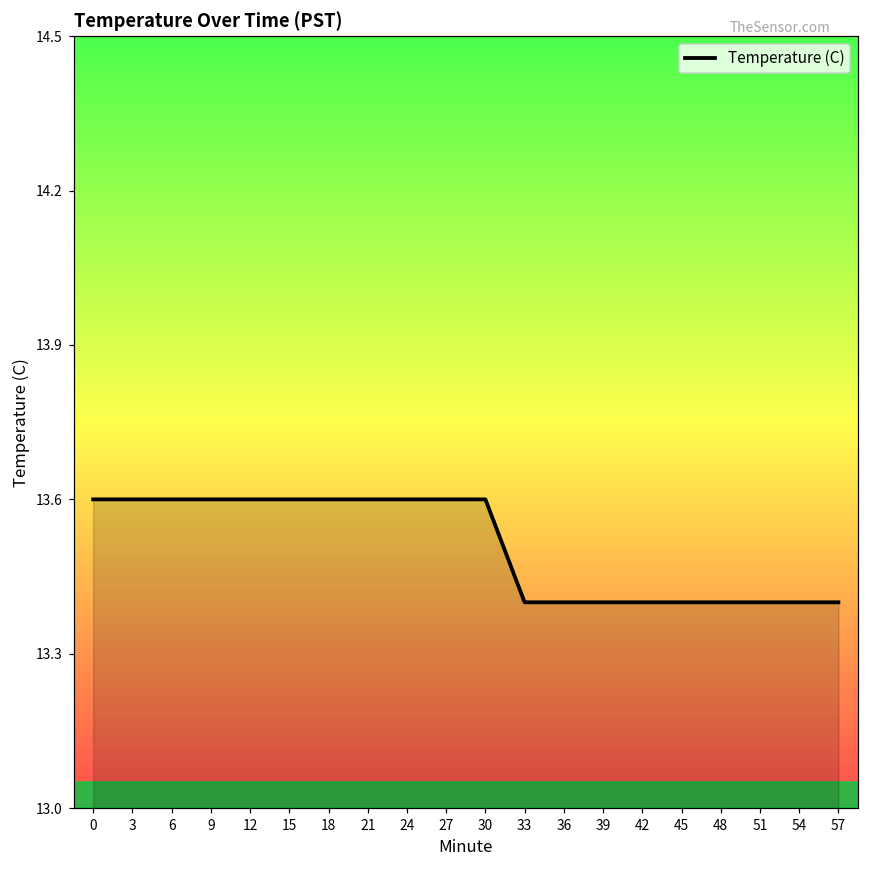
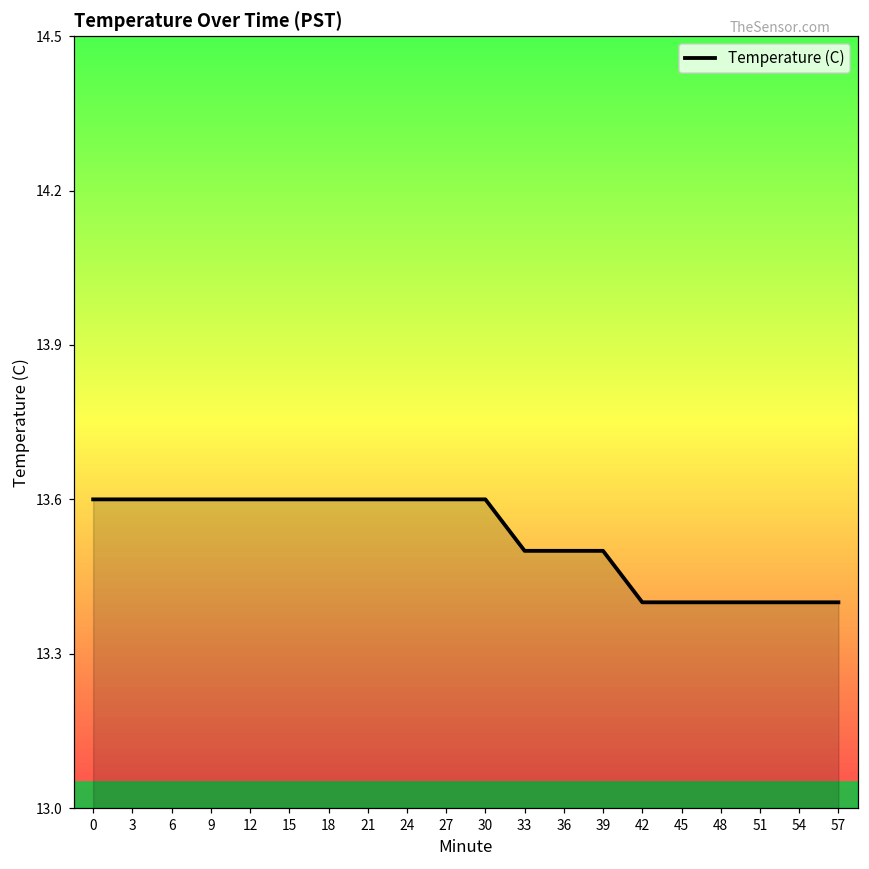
33: 13.4 -> 13.5
36: 13.4 -> 13.5
39: 13.4 -> 13.5
